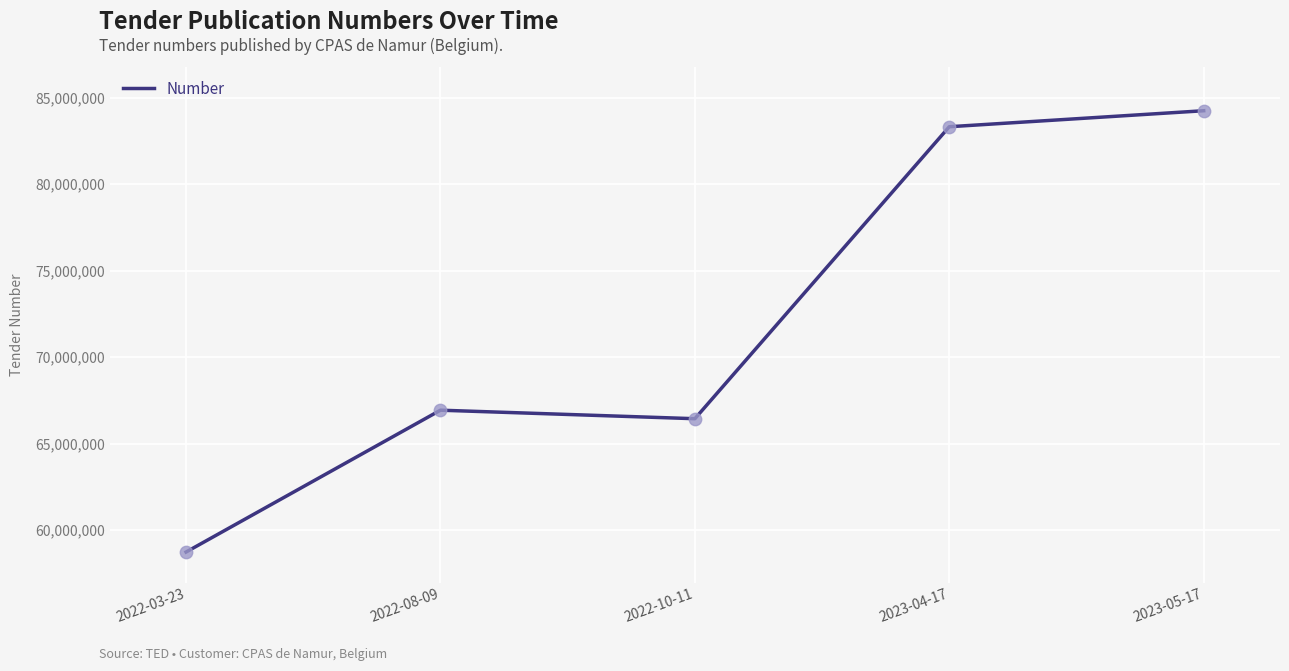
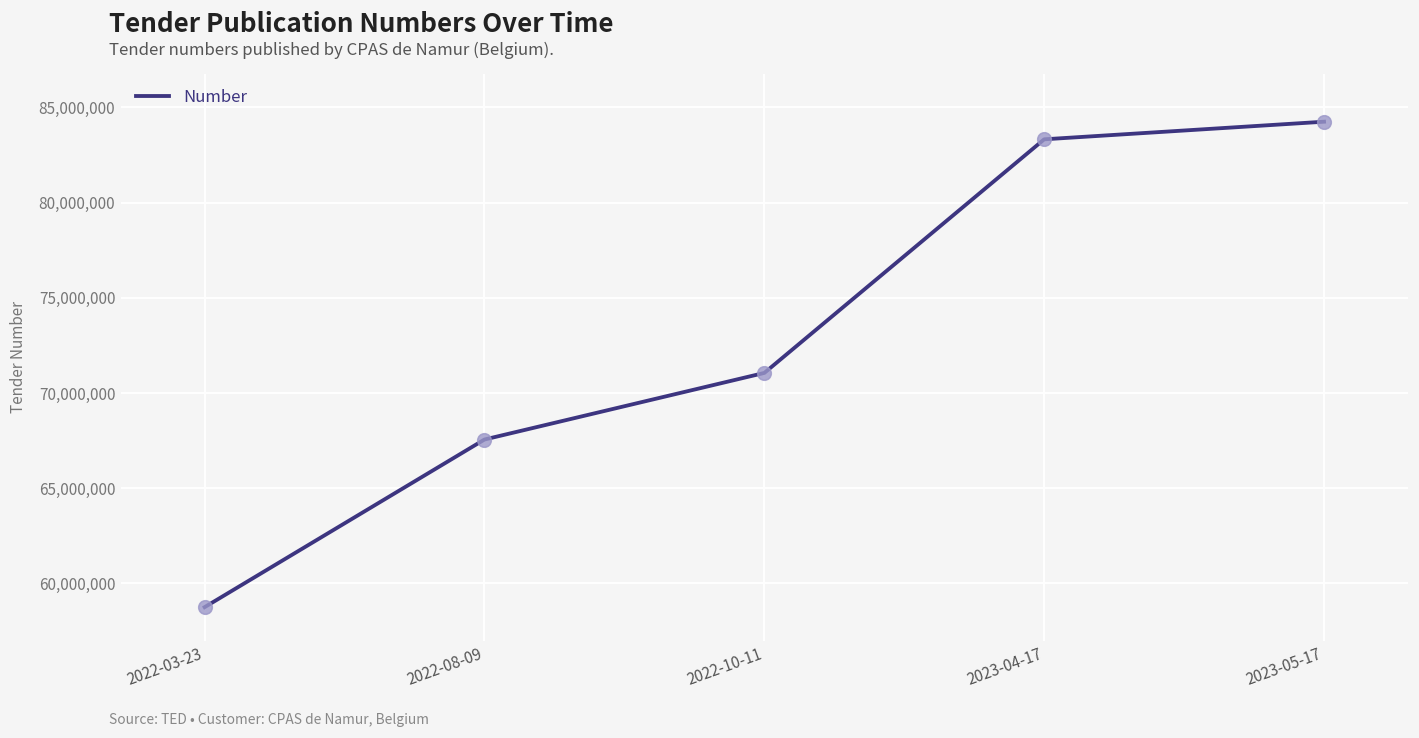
2022-08-09: 66,900,000 -> 67,600,000
2022-10-11: 66,400,000 -> 71,000,000
